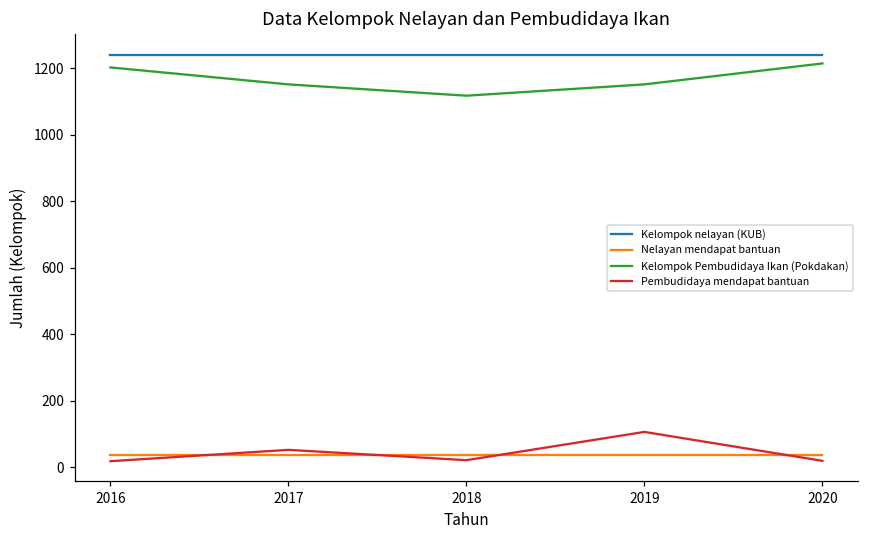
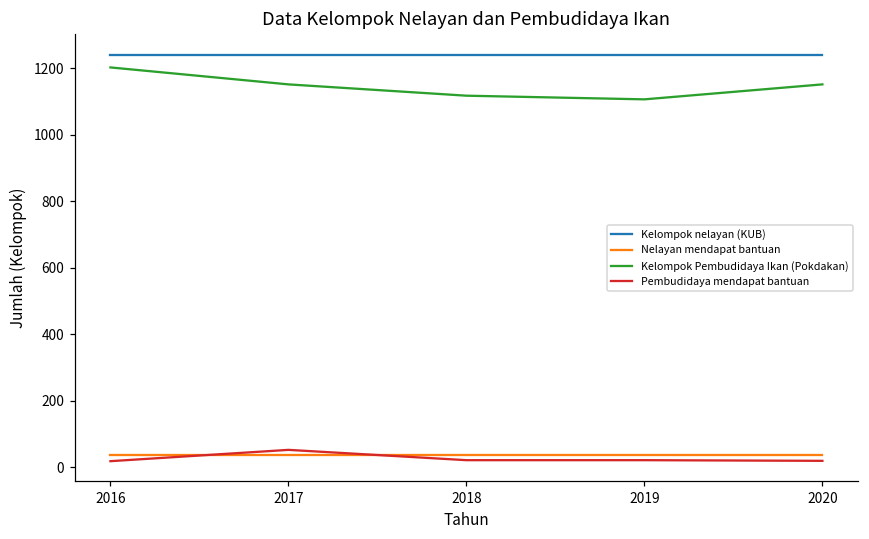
Kelompok Pembudidaya Ikan (Pokdakan), 2019: 1150 -> 1110
Pembudidaya mendapat bantuan, 2019: 110 -> 20
Kelompok Pembudidaya Ikan (Pokdakan), 2020: 1220 -> 1150
